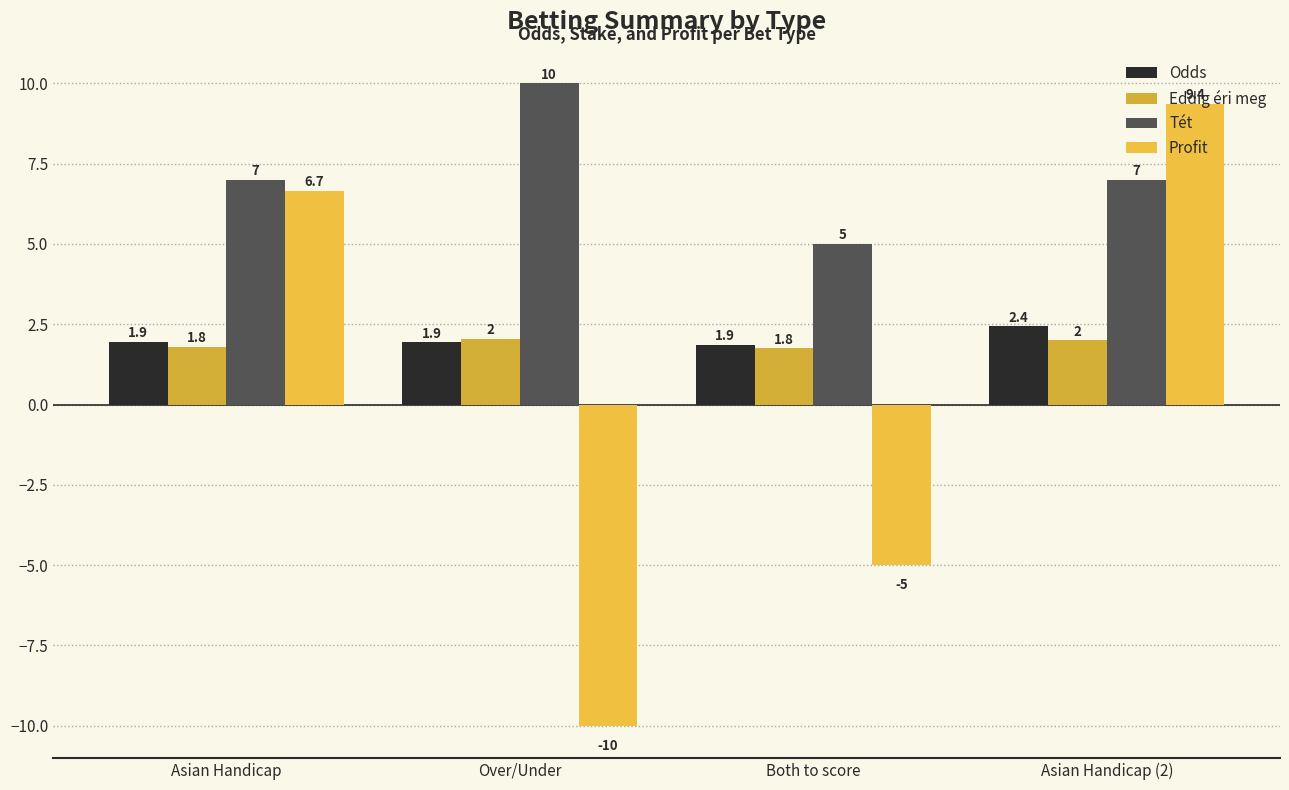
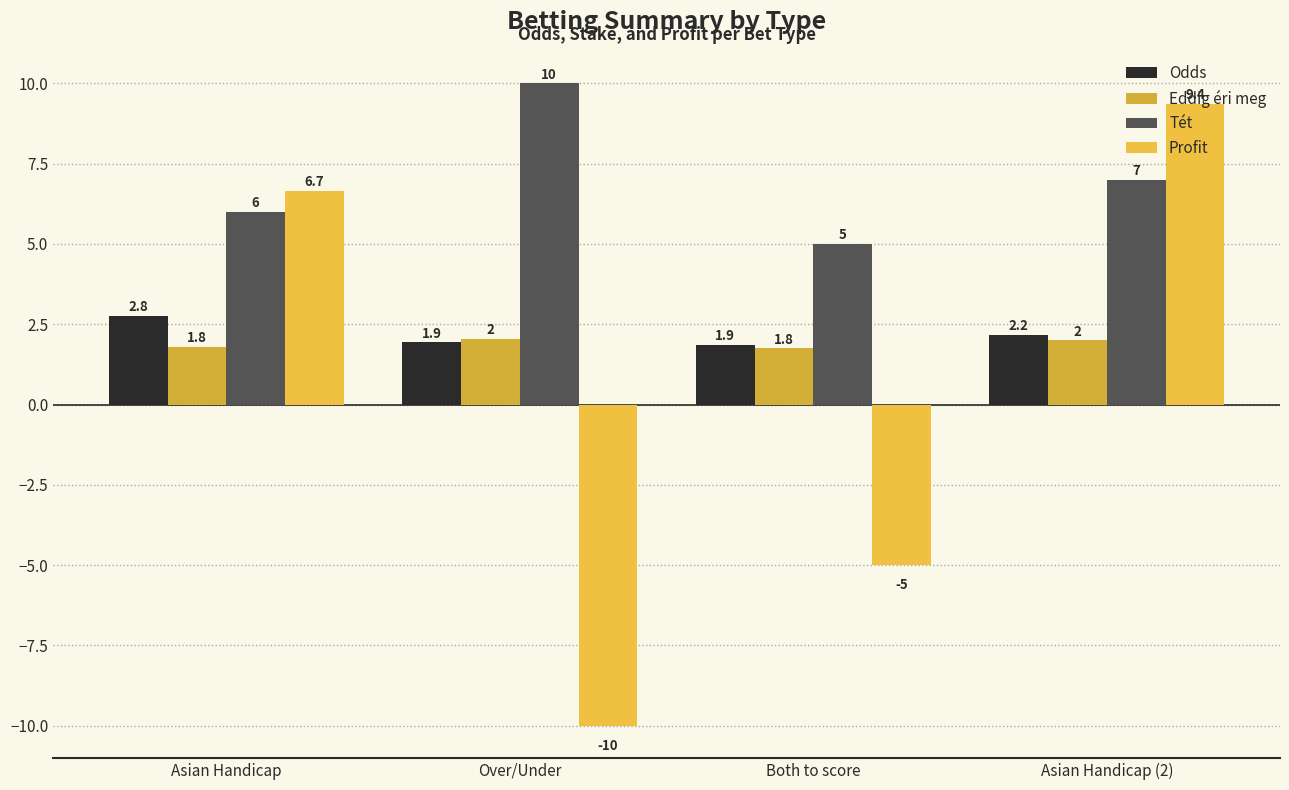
Odds, Asian Handicap: 1.9 -> 2.8
Tét, Asian Handicap: 7 -> 6
Odds, Asian Handicap (2): 2.4 -> 2.2
